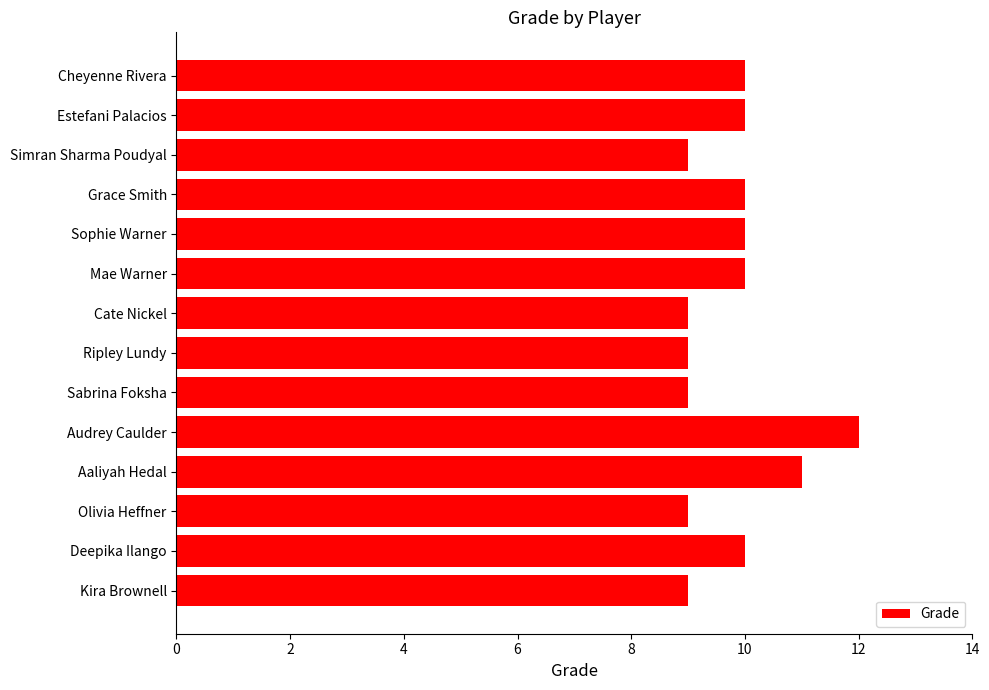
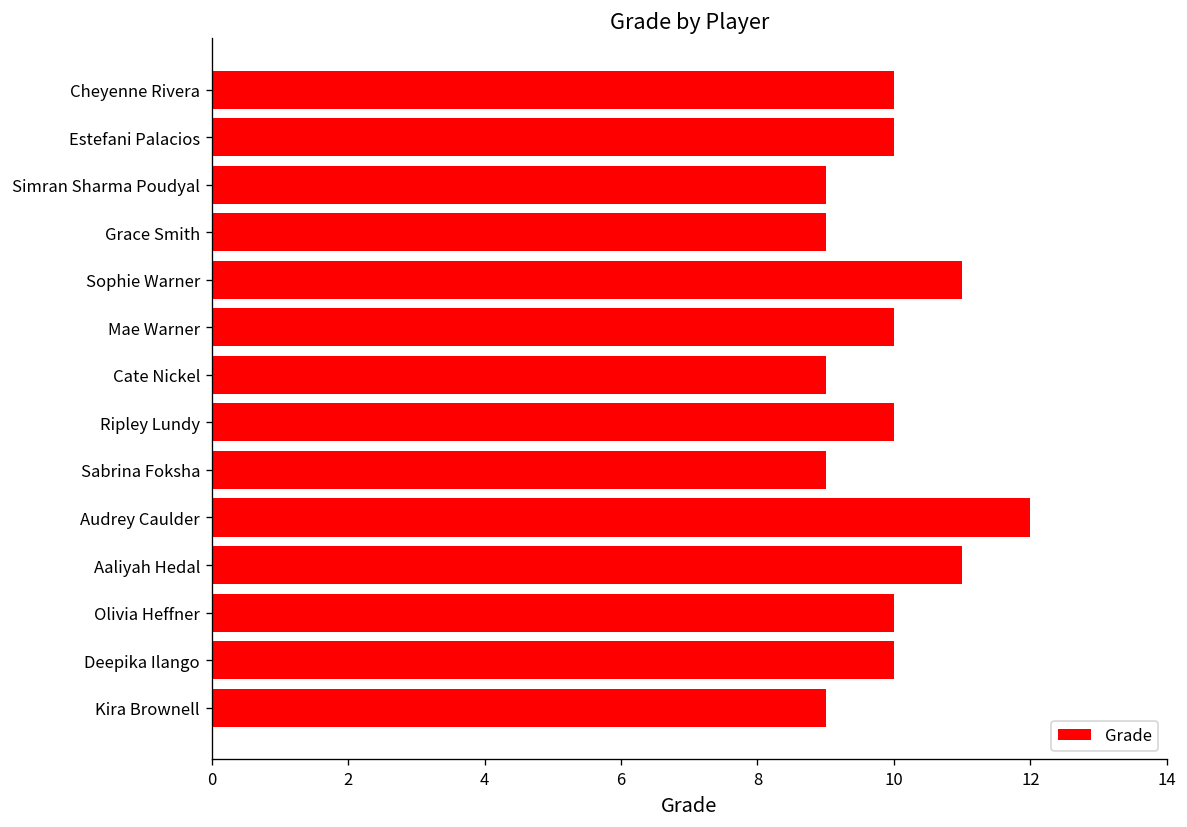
Grace Smith: 10 -> 9
Sophie Warner: 10 -> 11
Ripley Lundy: 9 -> 10
Olivia Heffner: 9 -> 10
